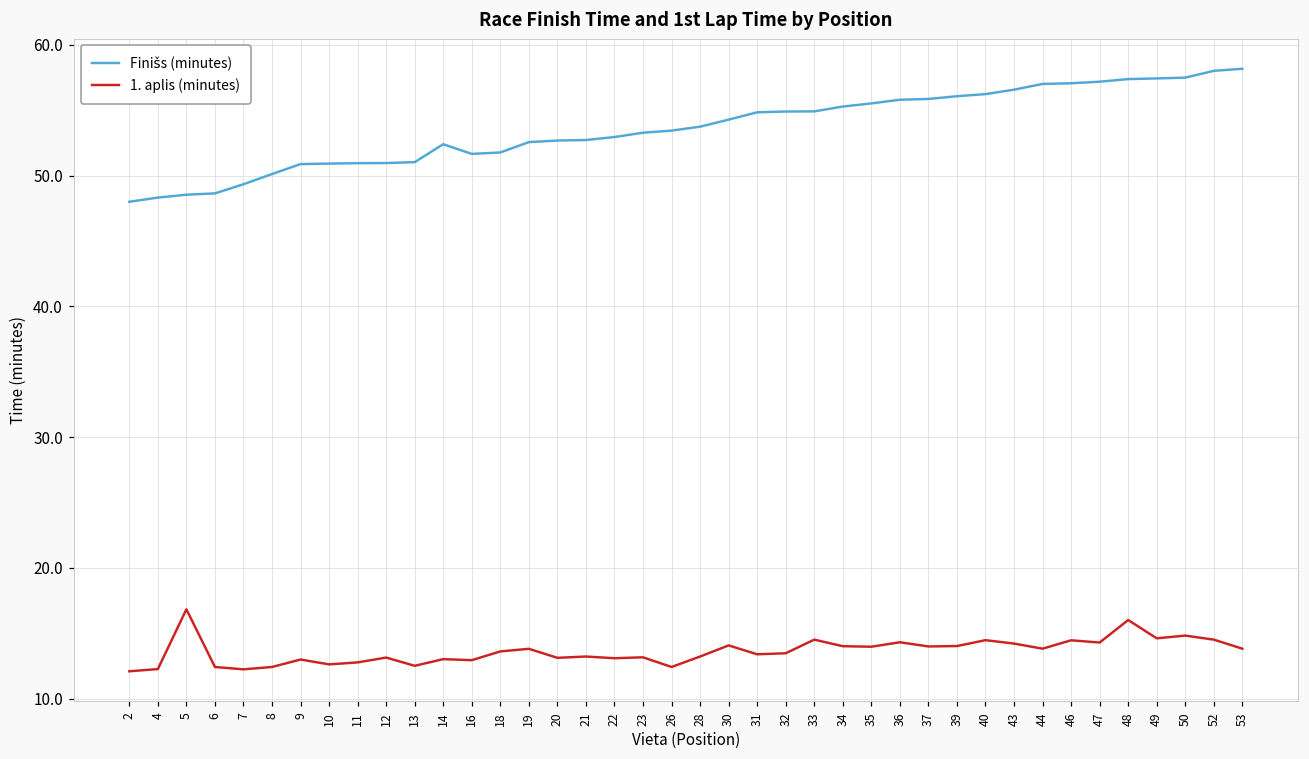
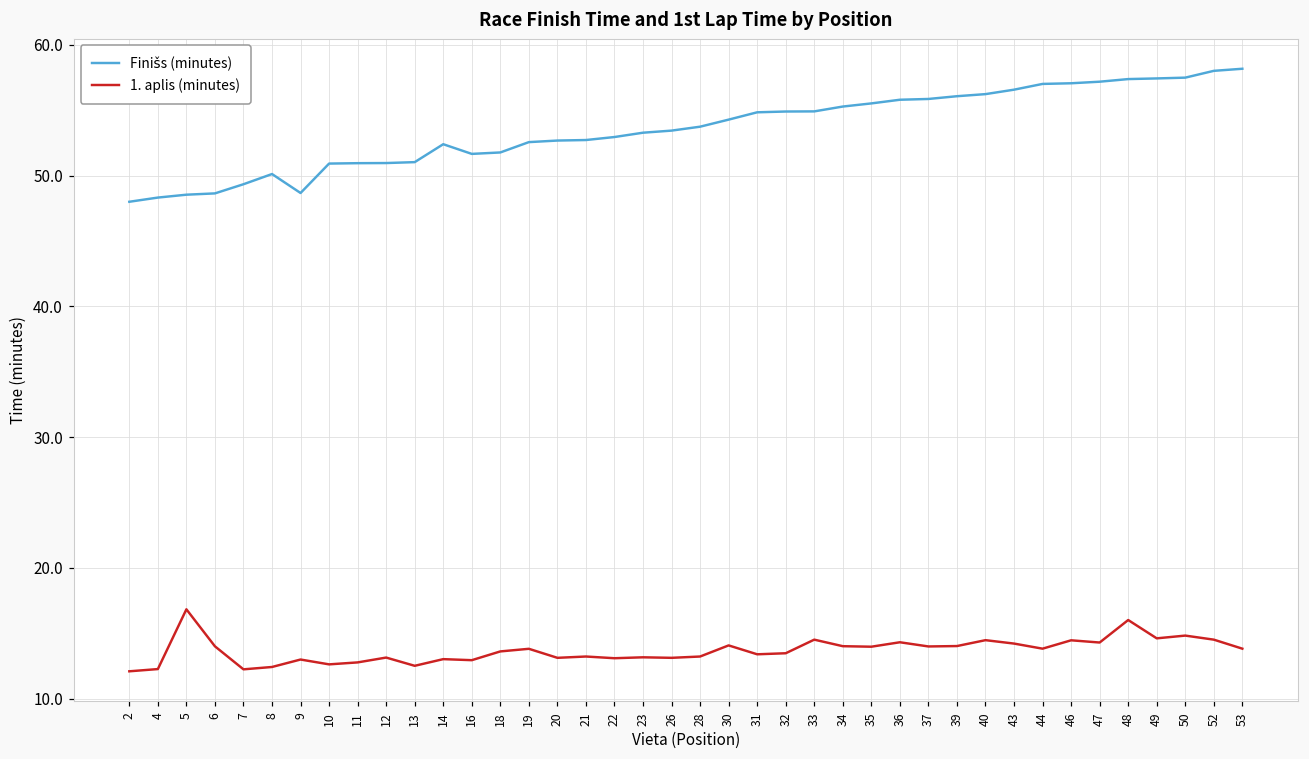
1. aplis (minutes), 6: 12.4 -> 14.0
Finišs (minutes), 9: 50.9 -> 48.7
1. aplis (minutes), 26: 12.4 -> 13.1
